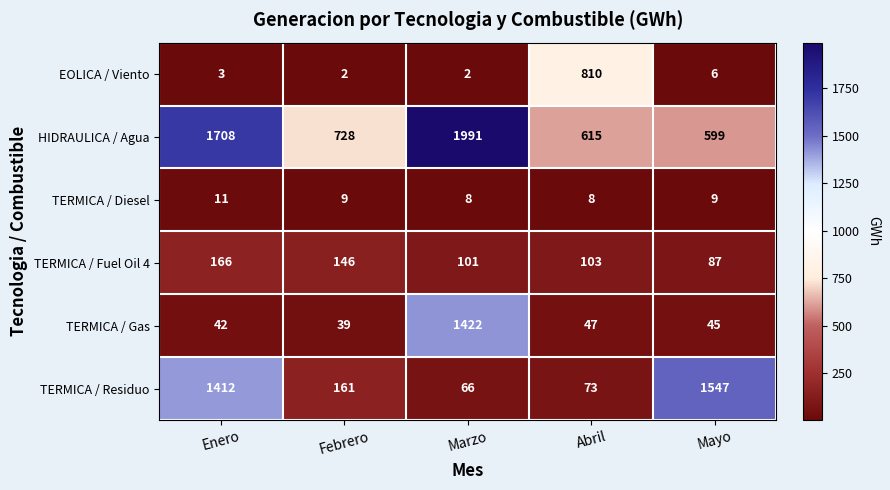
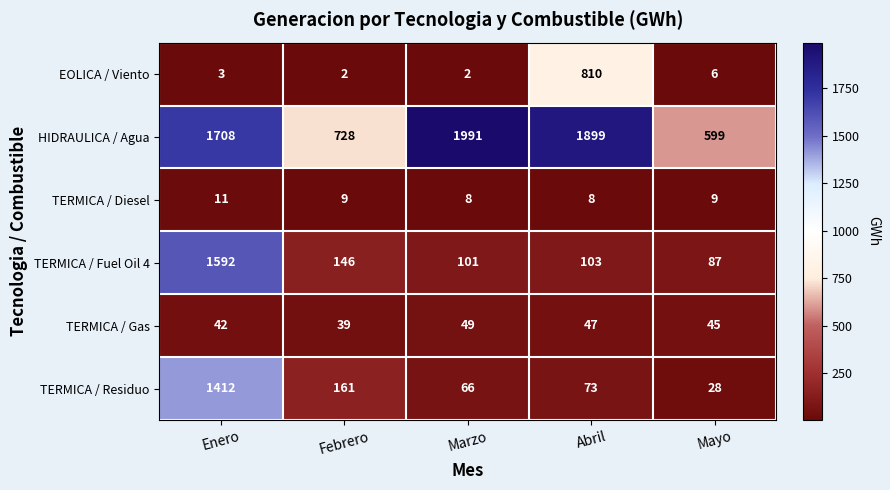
HIDRAULICA / Agua, Abril: 615 -> 1899
TERMICA / Fuel Oil 4, Enero: 166 -> 1592
TERMICA / Gas, Marzo: 1422 -> 49
TERMICA / Residuo, Mayo: 1547 -> 28
